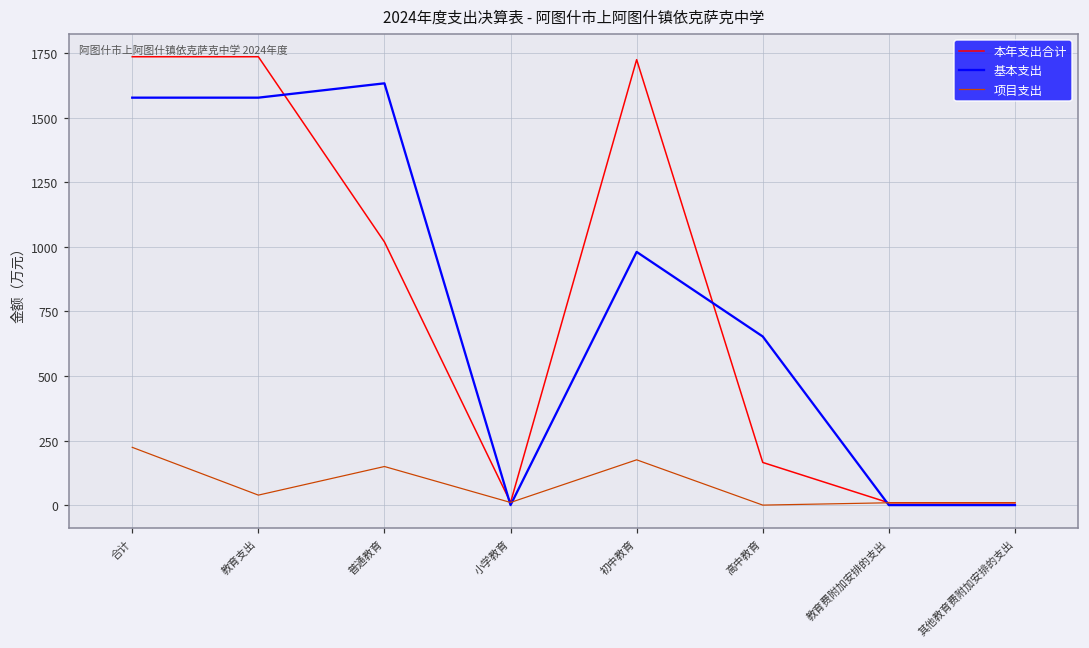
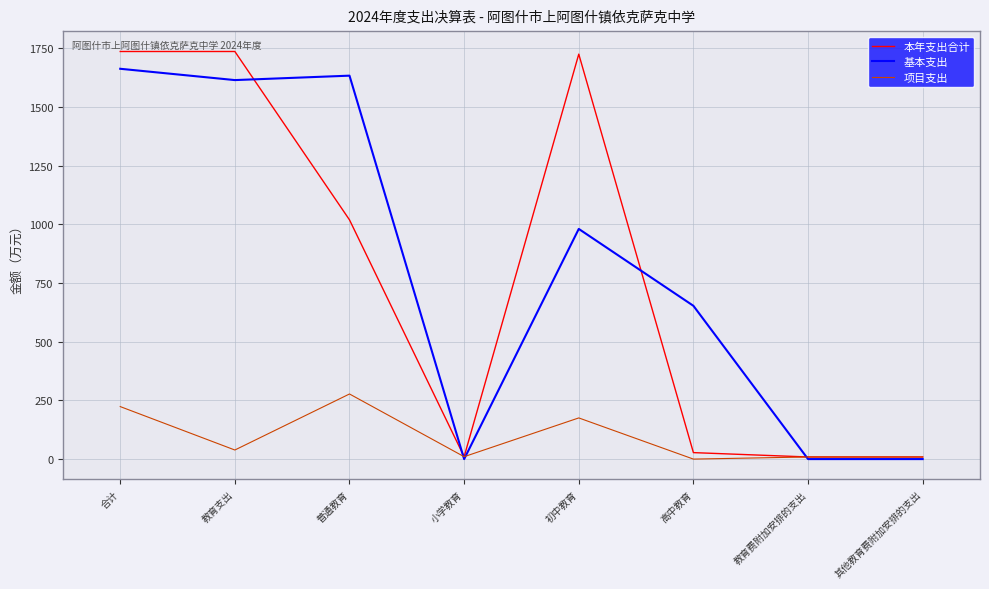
基本支出, 合计: 1580 -> 1660
基本支出, 教育支出: 1580 -> 1610
项目支出, 普通教育: 150 -> 280
本年支出合计, 高中教育: 170 -> 30
